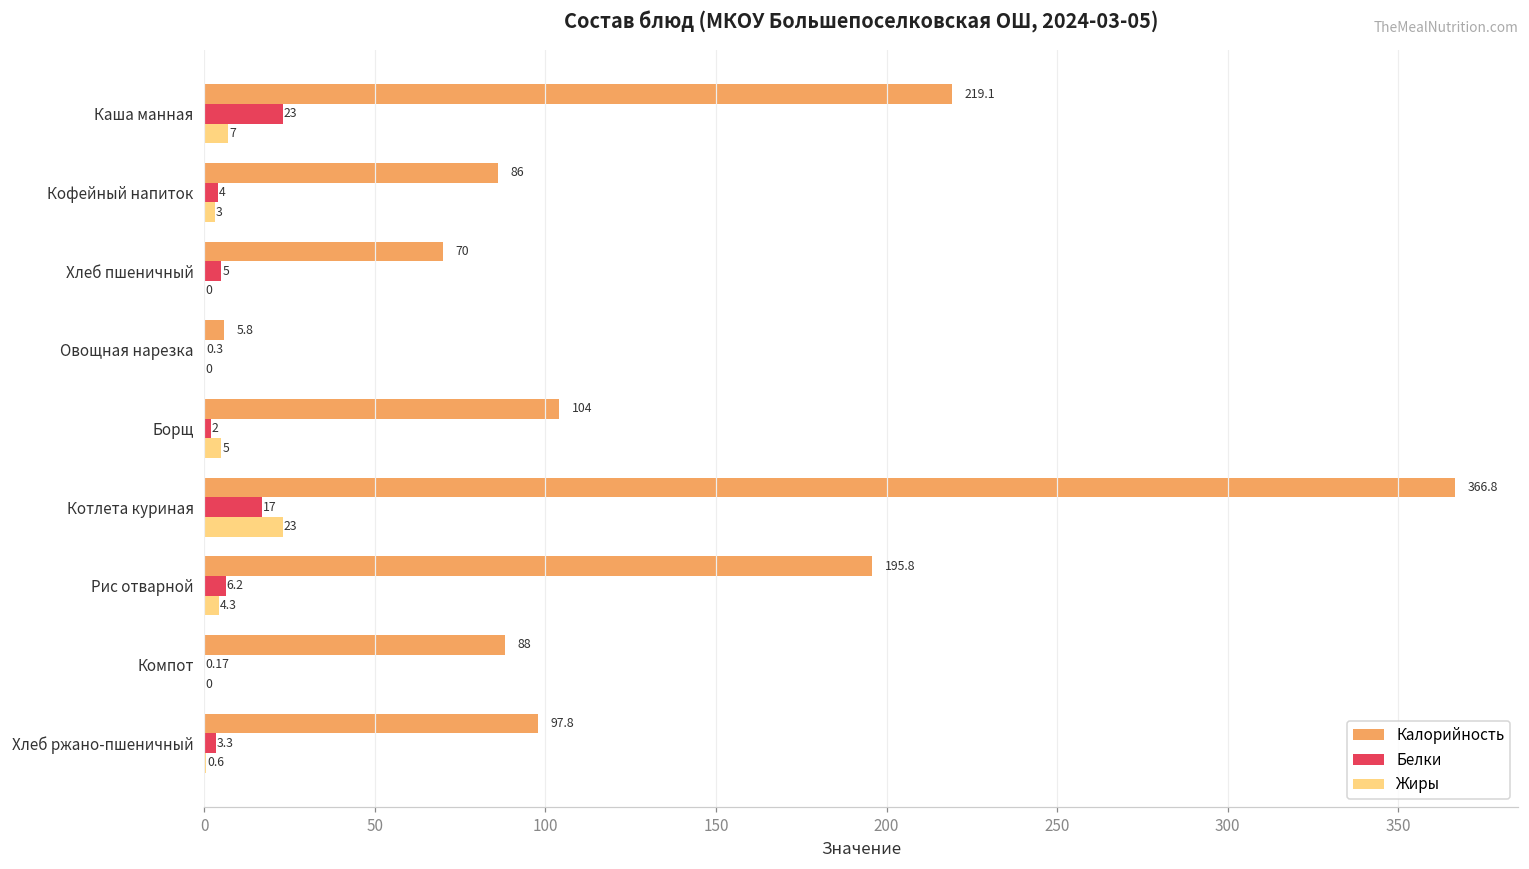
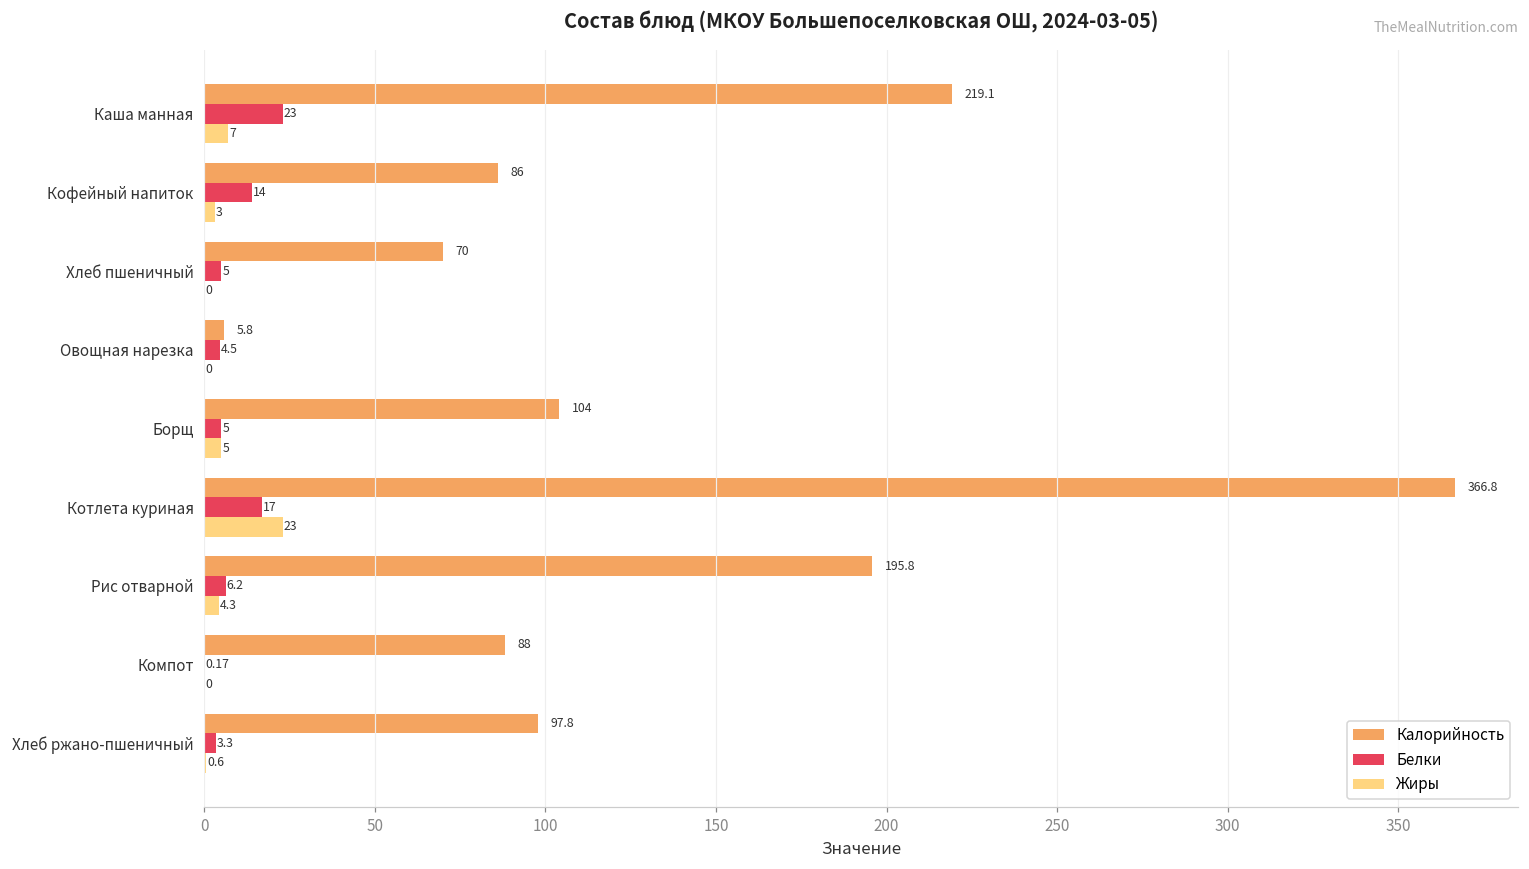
Белки, Кофейный напиток: 4 -> 14
Белки, Овощная нарезка: 0.3 -> 4.5
Белки, Борщ: 2 -> 5
